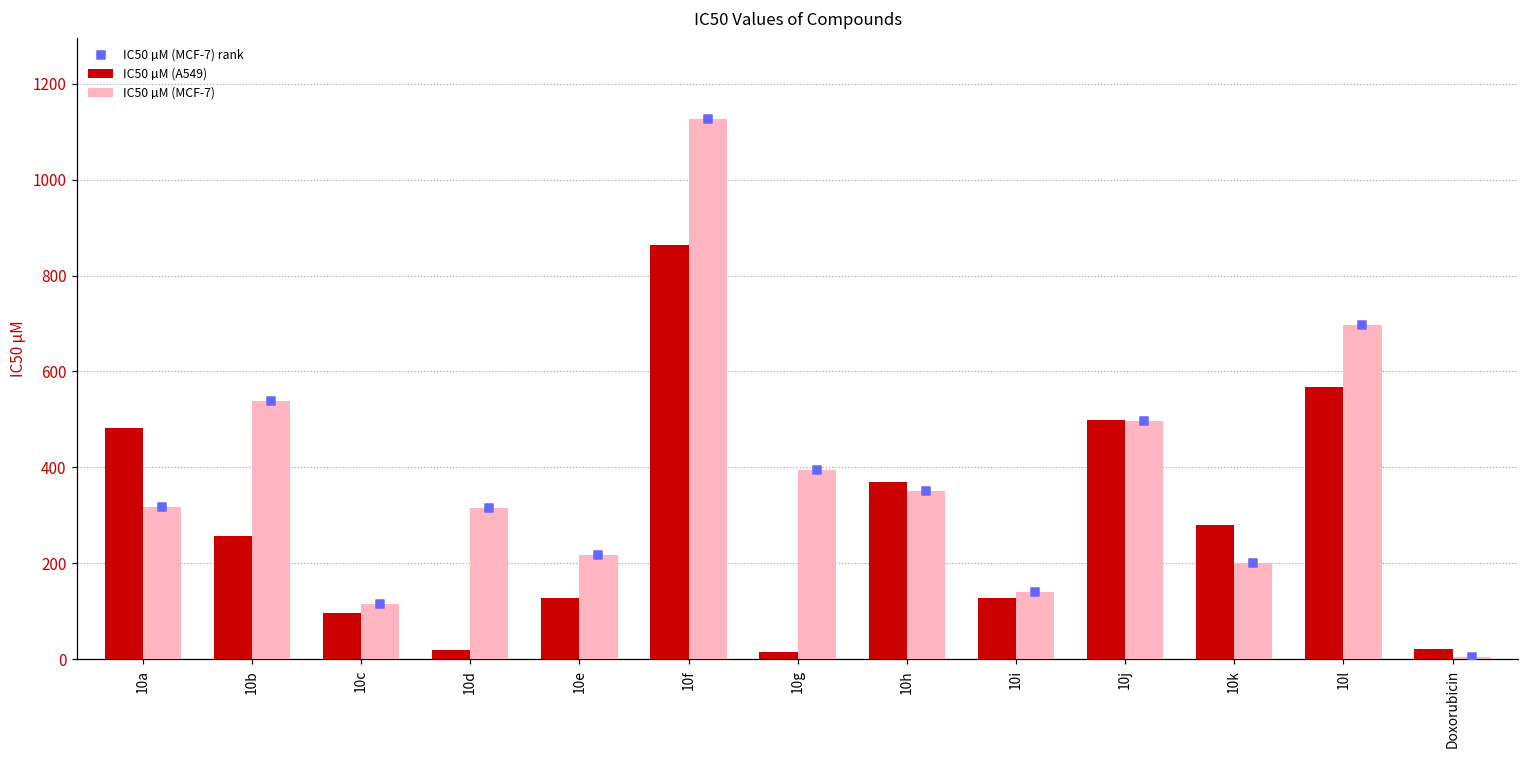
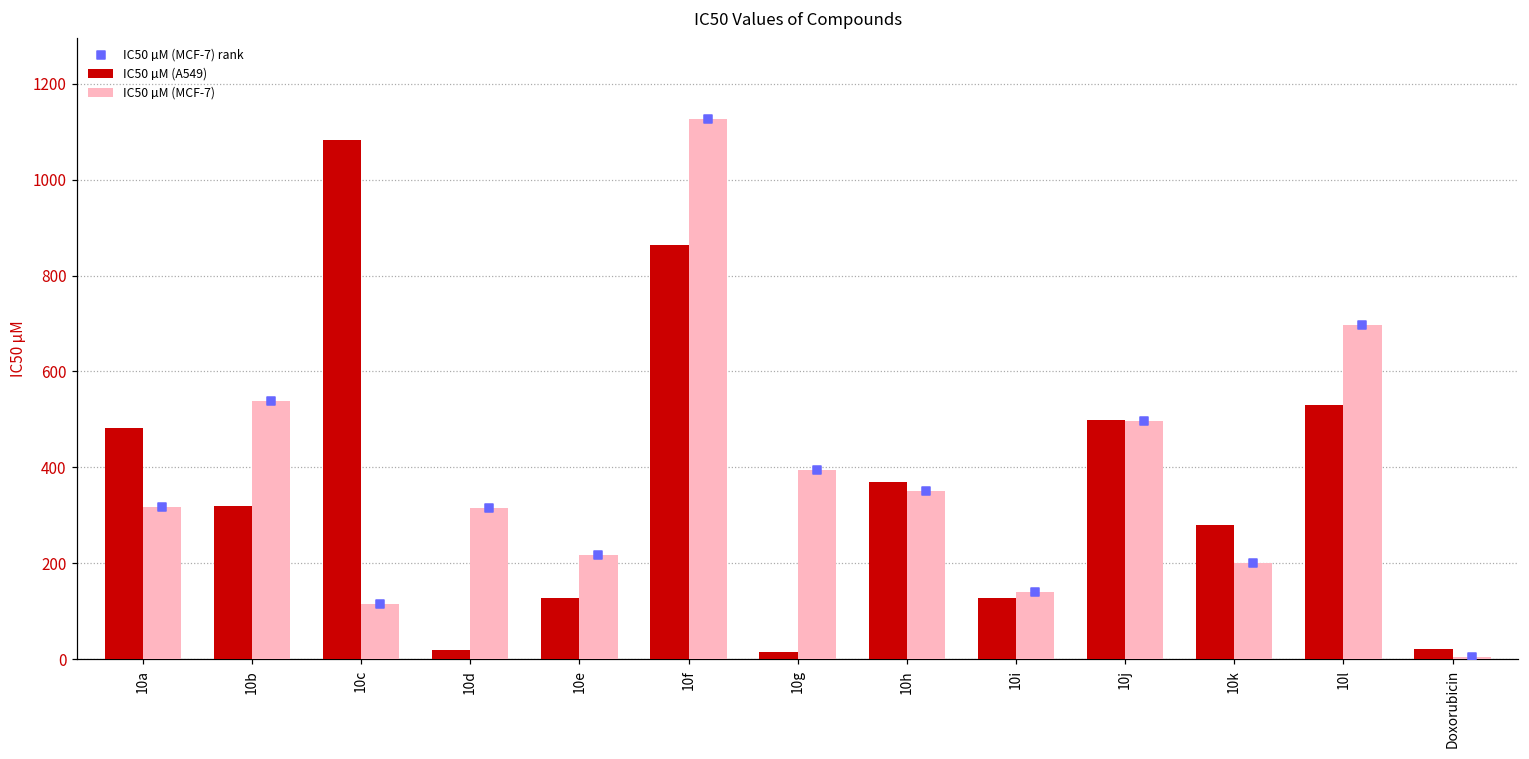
IC50 µM (A549), 10b: 260 -> 320
IC50 µM (A549), 10c: 100 -> 1080
IC50 µM (A549), 10l: 570 -> 530
